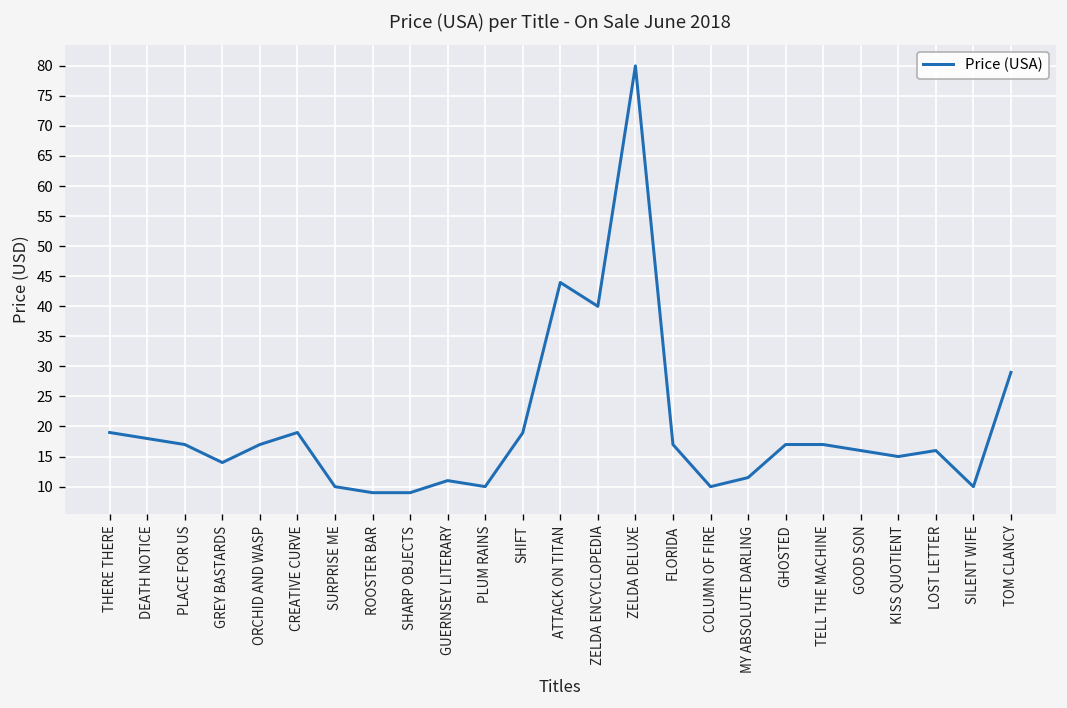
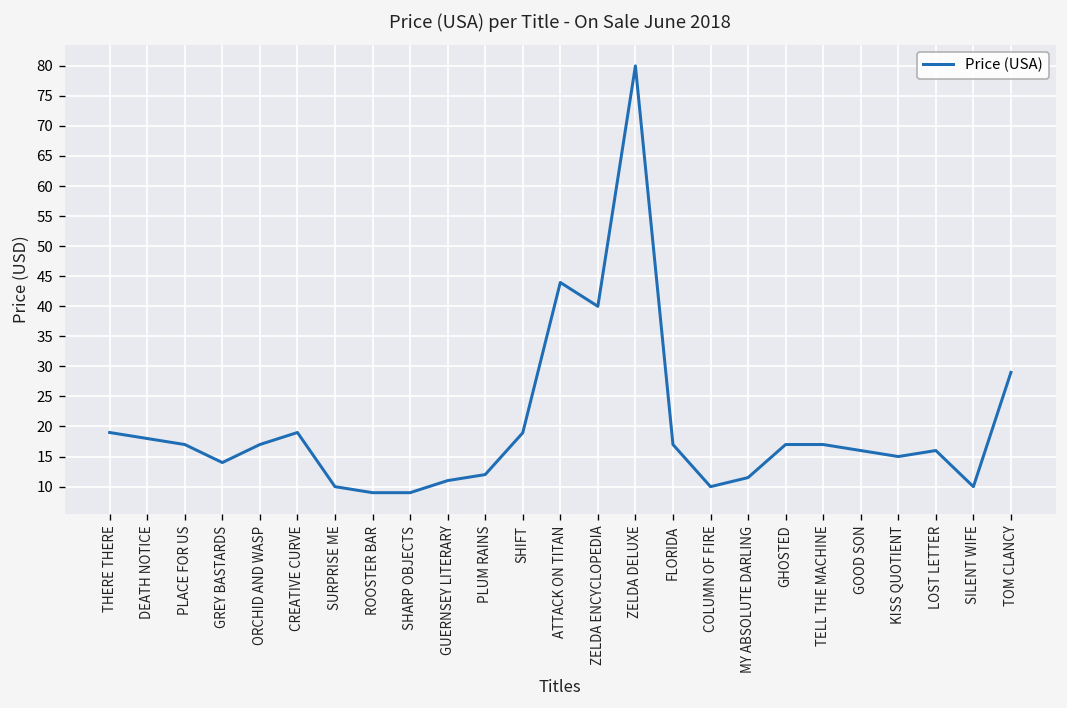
PLUM RAINS: 10 -> 12
